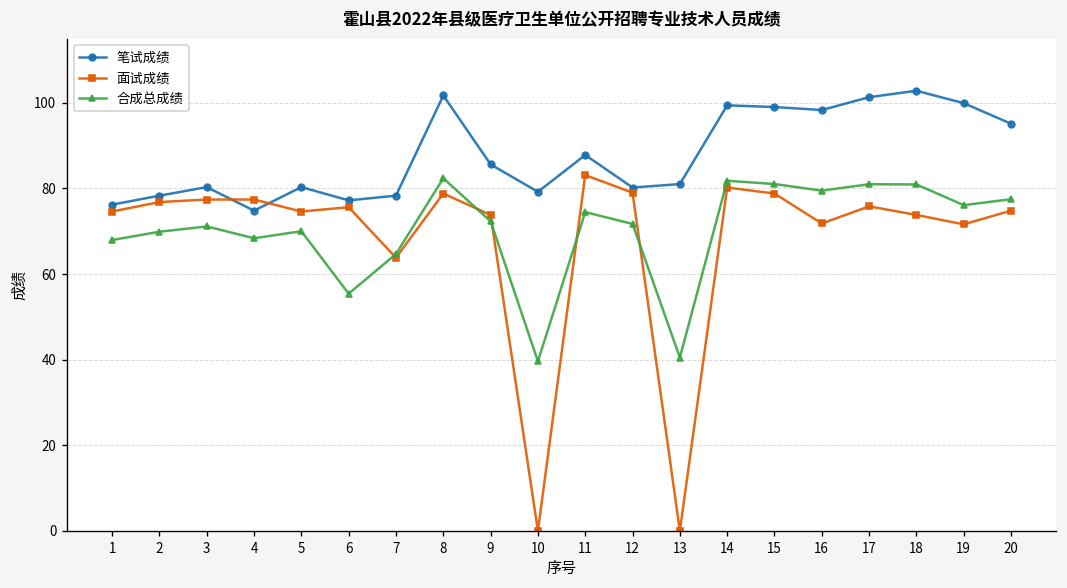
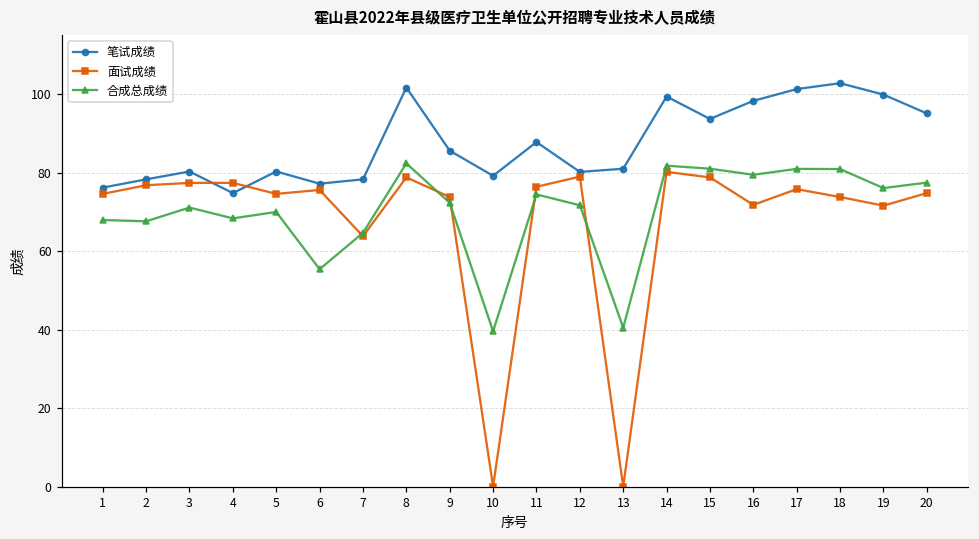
合成总成绩, 2: 70 -> 68
面试成绩, 11: 83 -> 76
笔试成绩, 15: 99 -> 94
